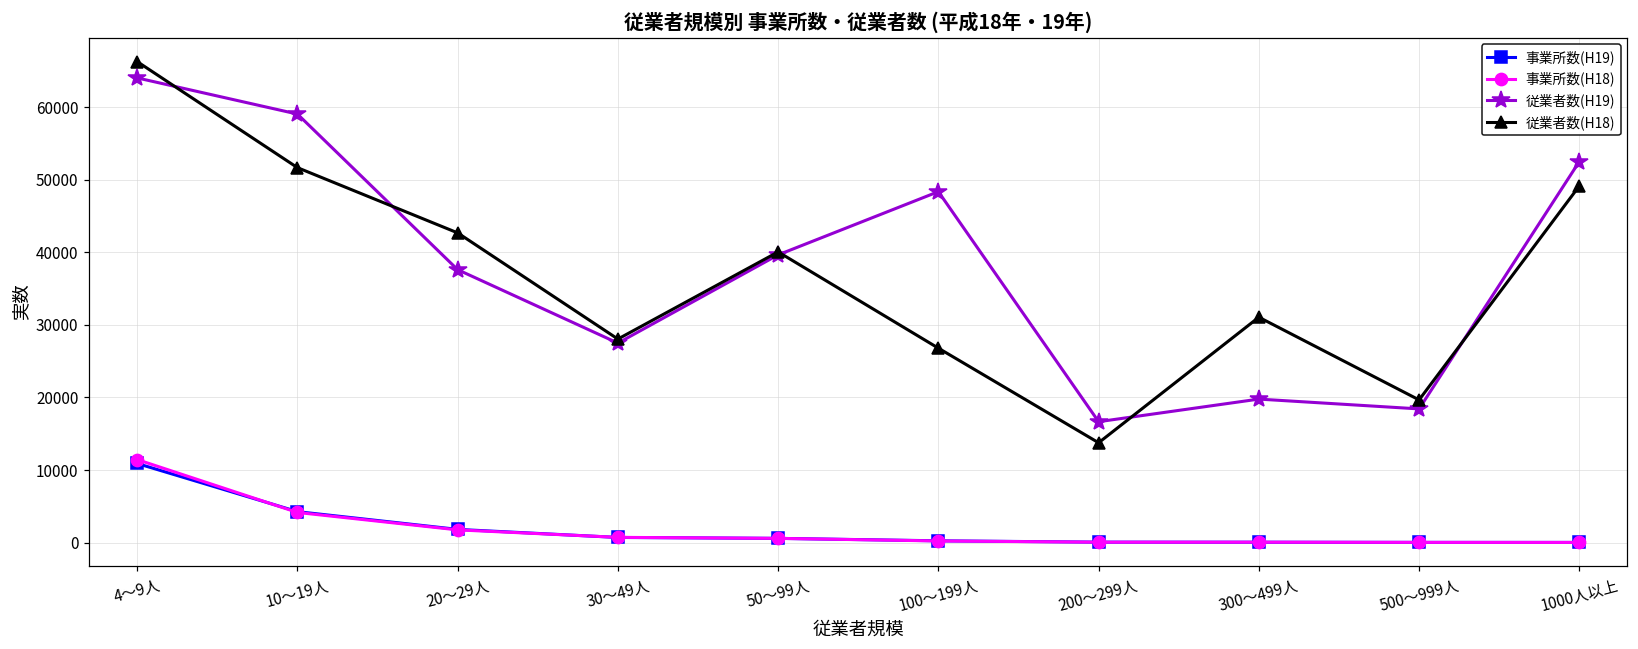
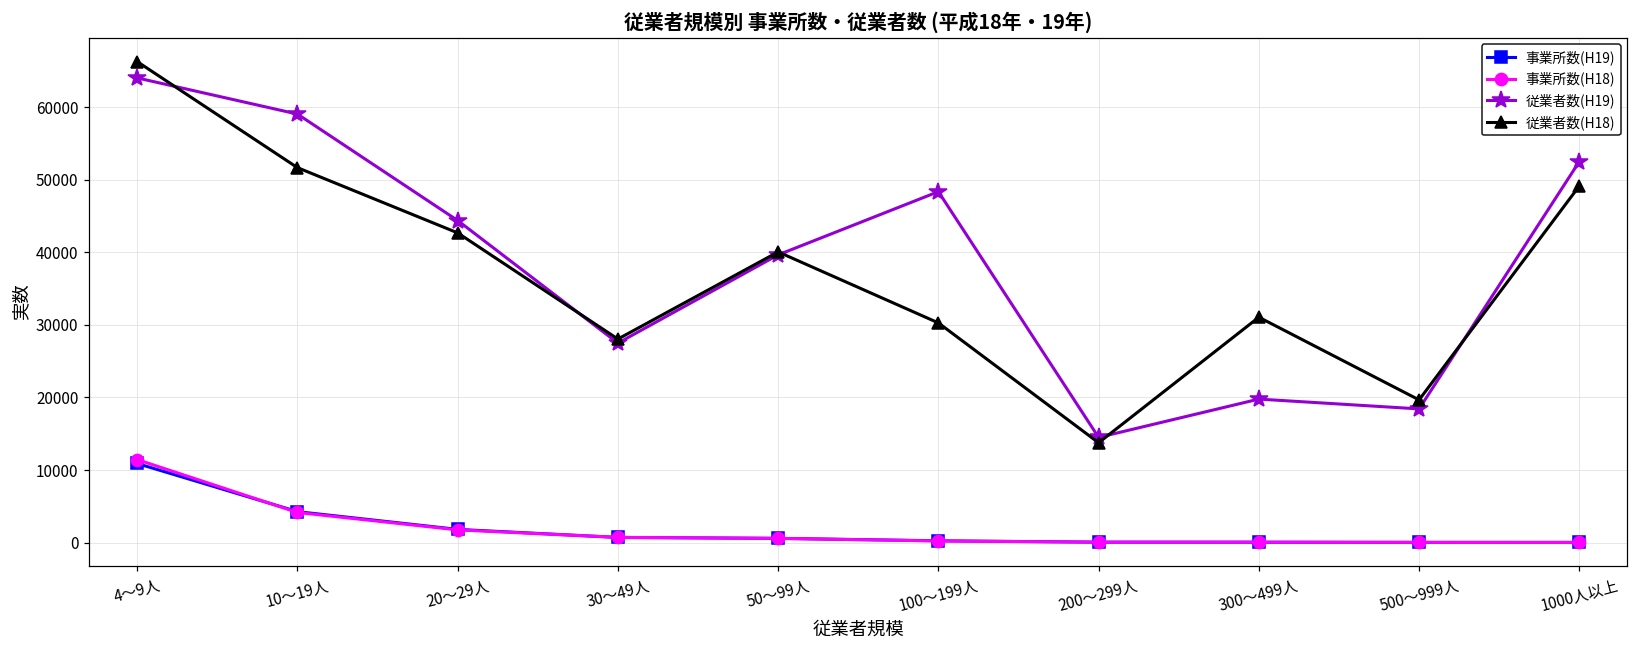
従業者数(H19), 20～29人: 38000 -> 44000
従業者数(H18), 100～199人: 27000 -> 30000
従業者数(H19), 200～299人: 17000 -> 14000
